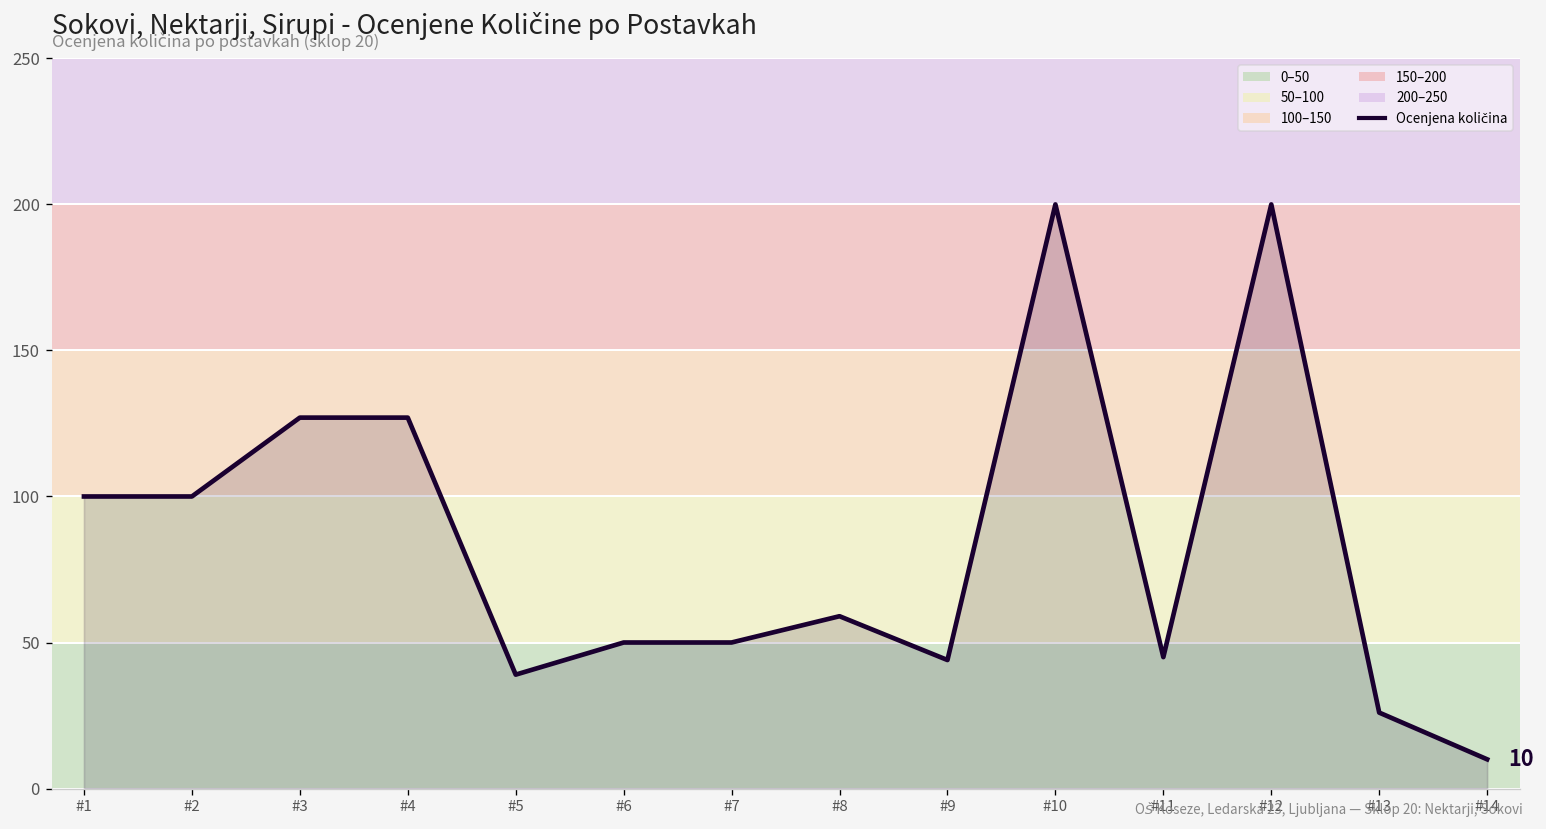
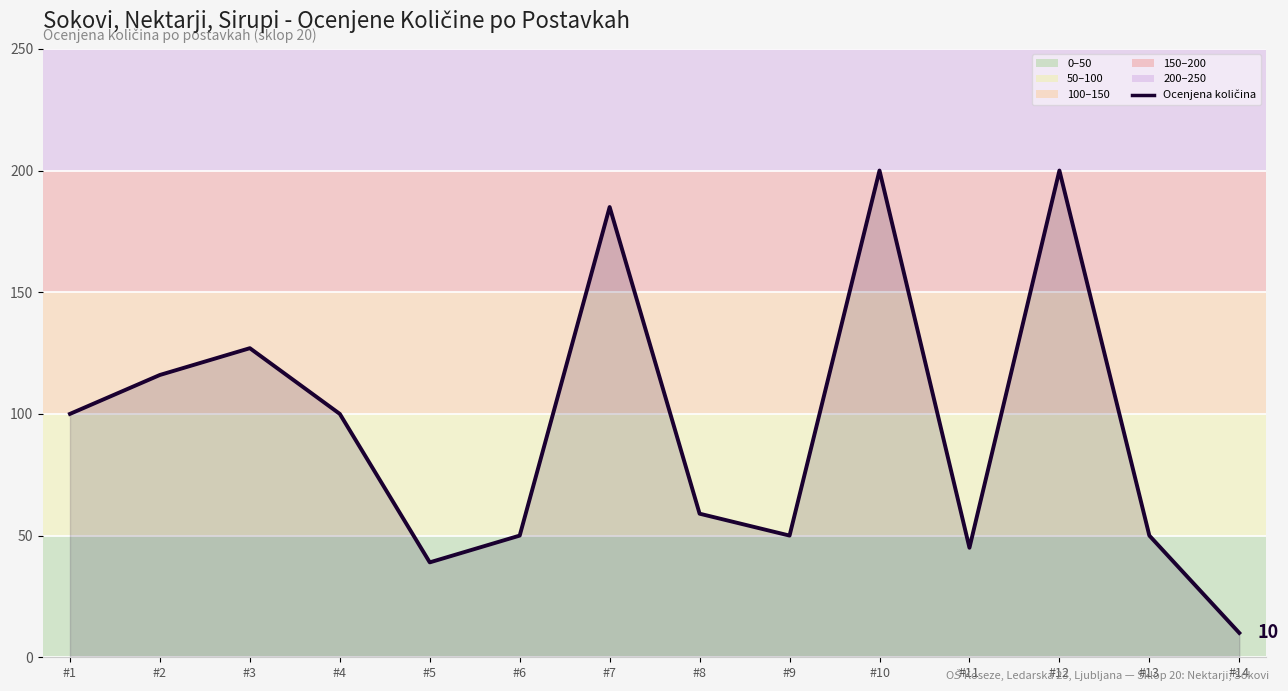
#2: 100 -> 116
#4: 127 -> 100
#7: 50 -> 185
#9: 44 -> 50
#13: 26 -> 50
